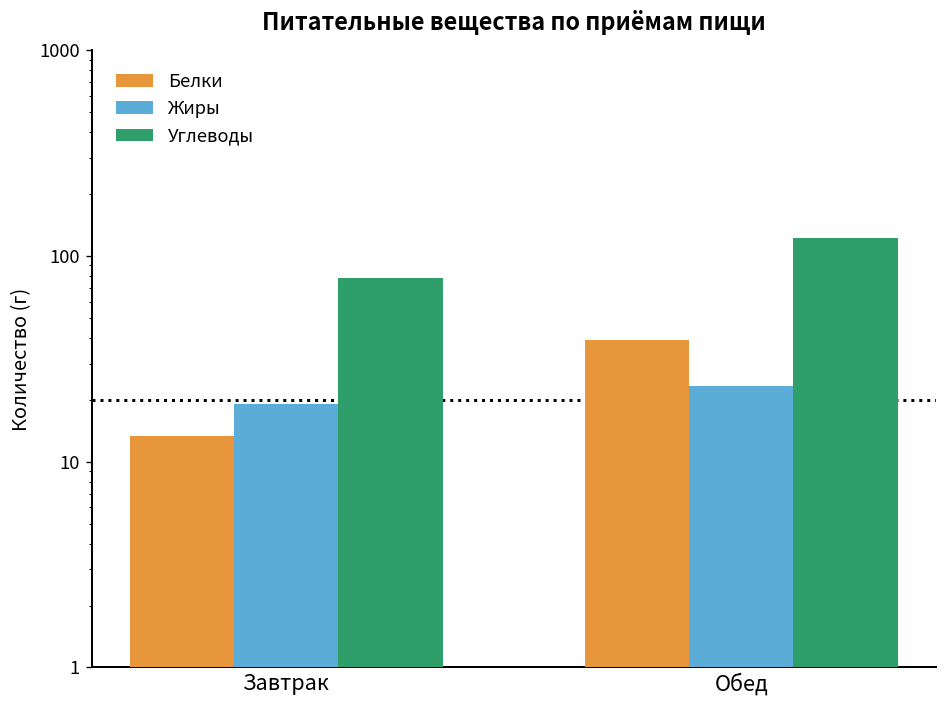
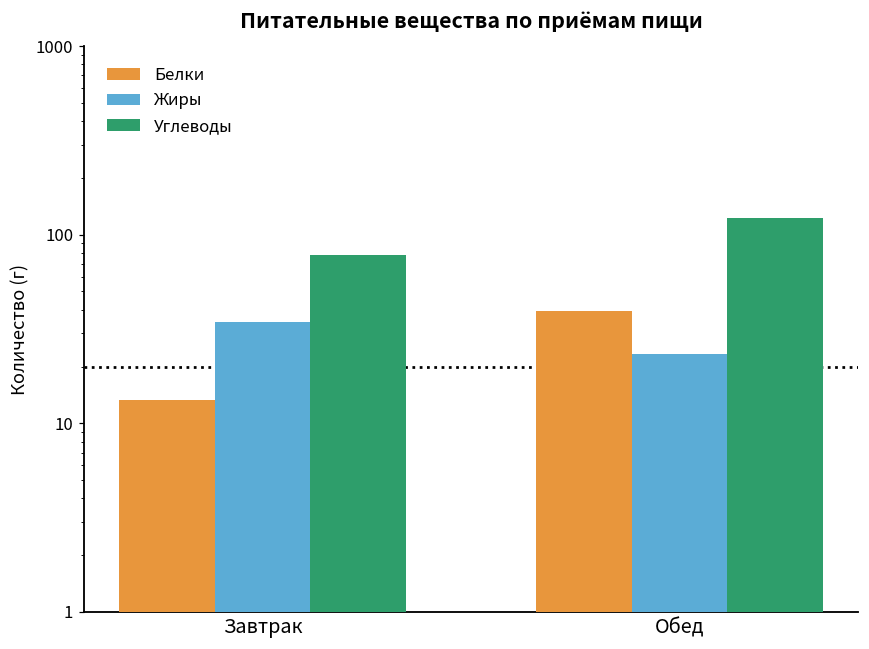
Жиры, Завтрак: 19 -> 34
